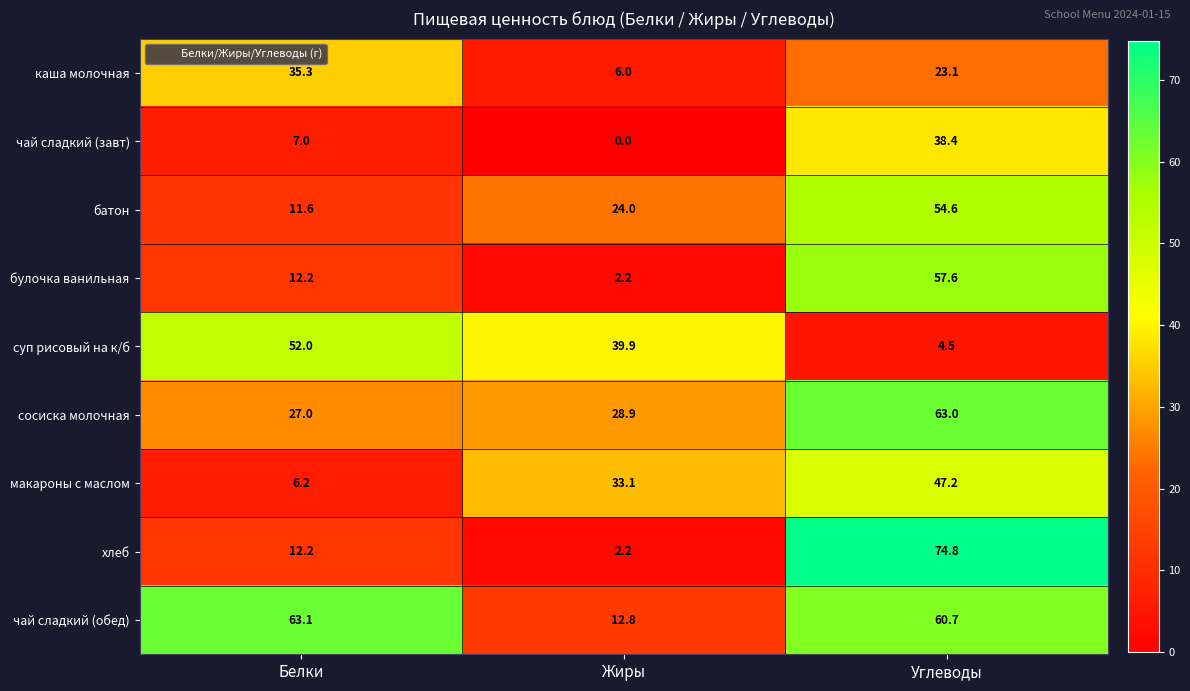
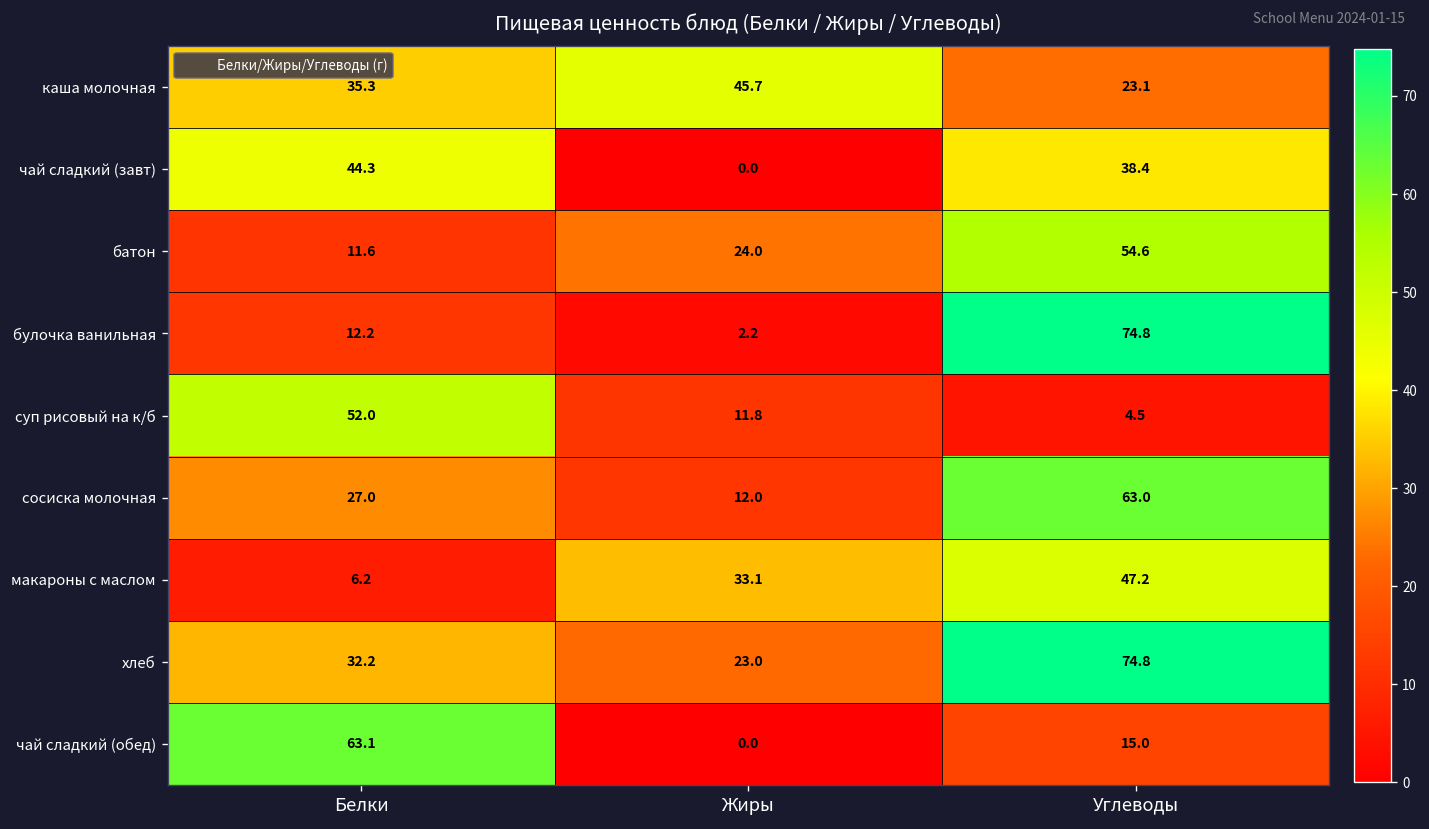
каша молочная, Жиры: 6.0 -> 45.7
чай сладкий (завт), Белки: 7.0 -> 44.3
булочка ванильная, Углеводы: 57.6 -> 74.8
суп рисовый на к/б, Жиры: 39.9 -> 11.8
сосиска молочная, Жиры: 28.9 -> 12.0
хлеб, Белки: 12.2 -> 32.2
хлеб, Жиры: 2.2 -> 23.0
чай сладкий (обед), Жиры: 12.8 -> 0.0
чай сладкий (обед), Углеводы: 60.7 -> 15.0
